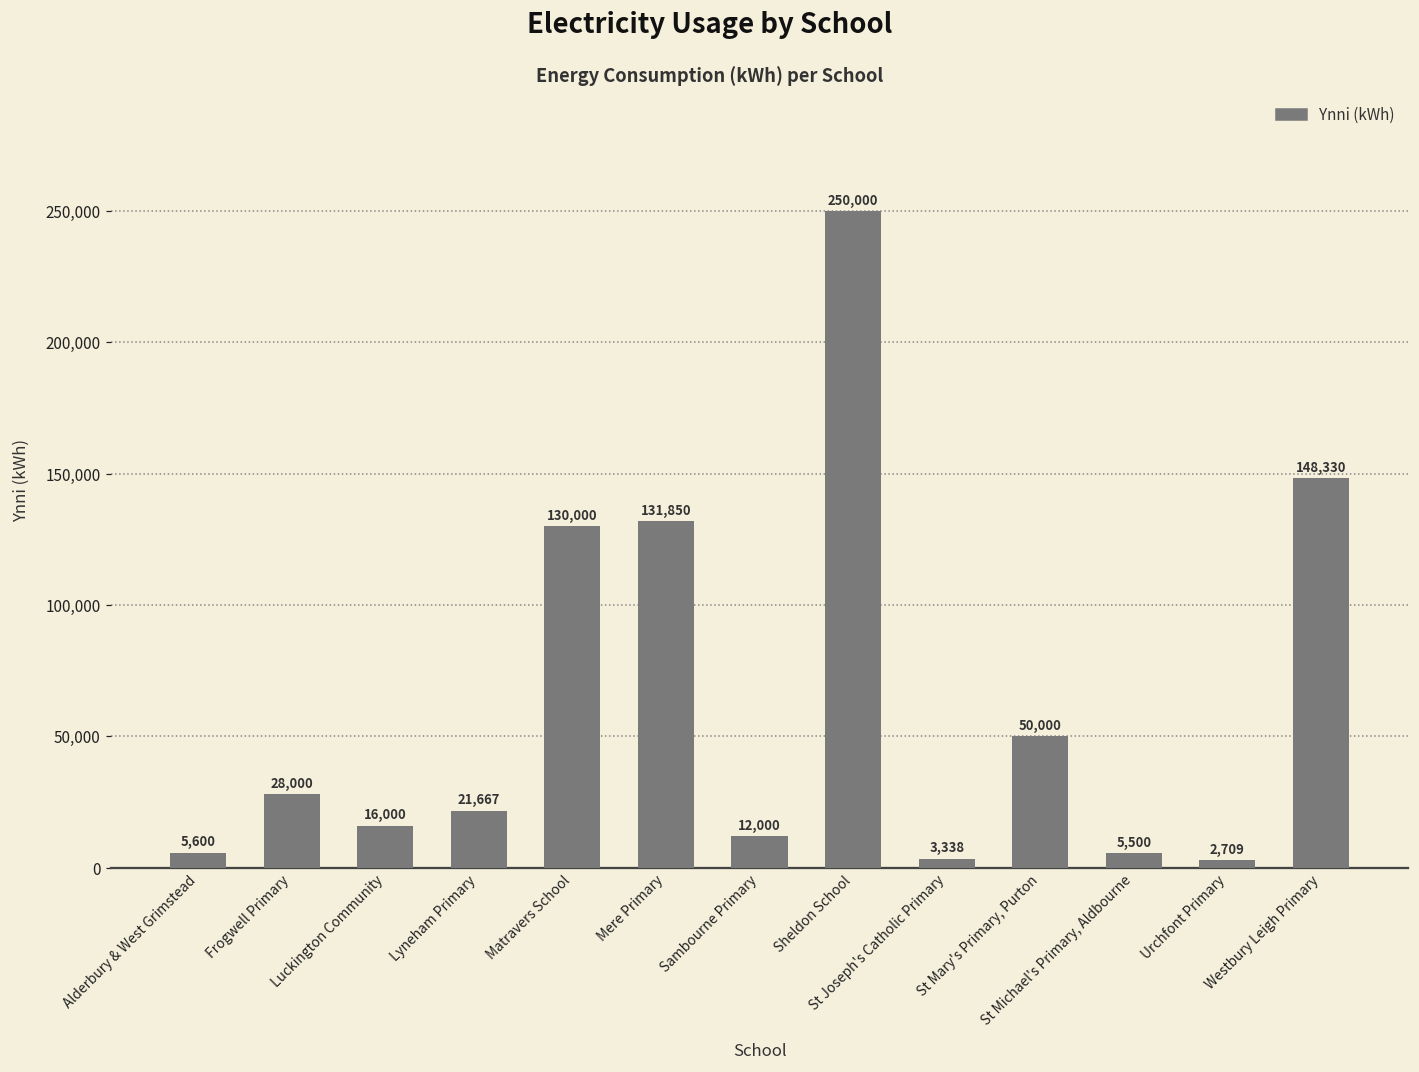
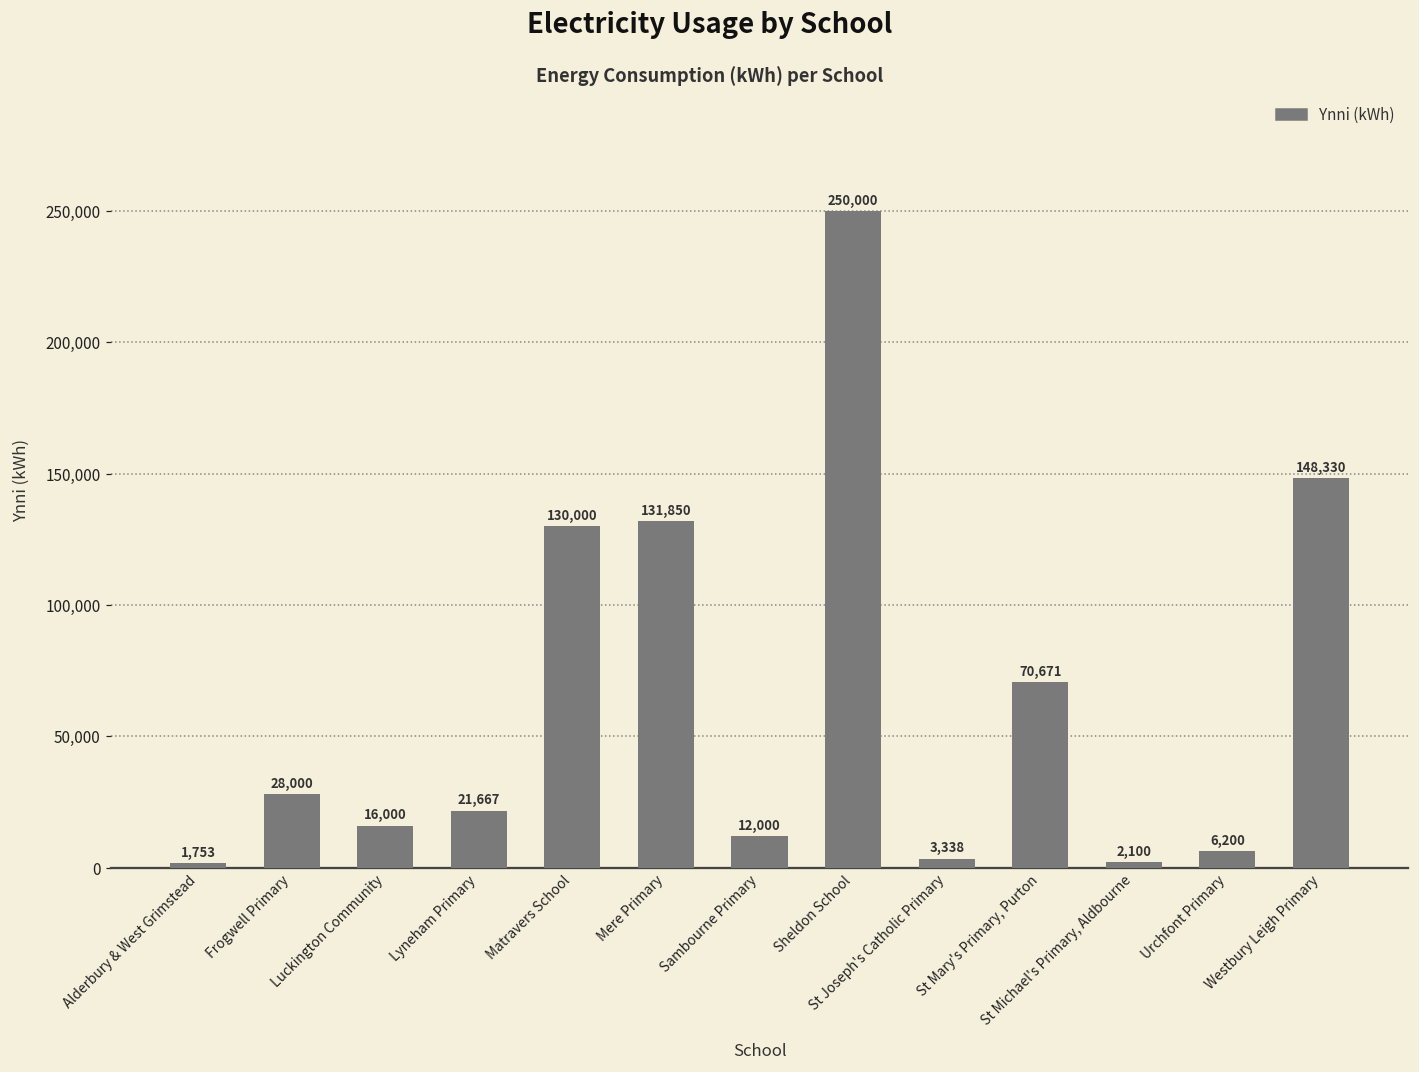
Alderbury & West Grimstead: 5,600 -> 1,753
St Mary's Primary, Purton: 50,000 -> 70,671
St Michael's Primary, Aldbourne: 5,500 -> 2,100
Urchfont Primary: 2,709 -> 6,200
